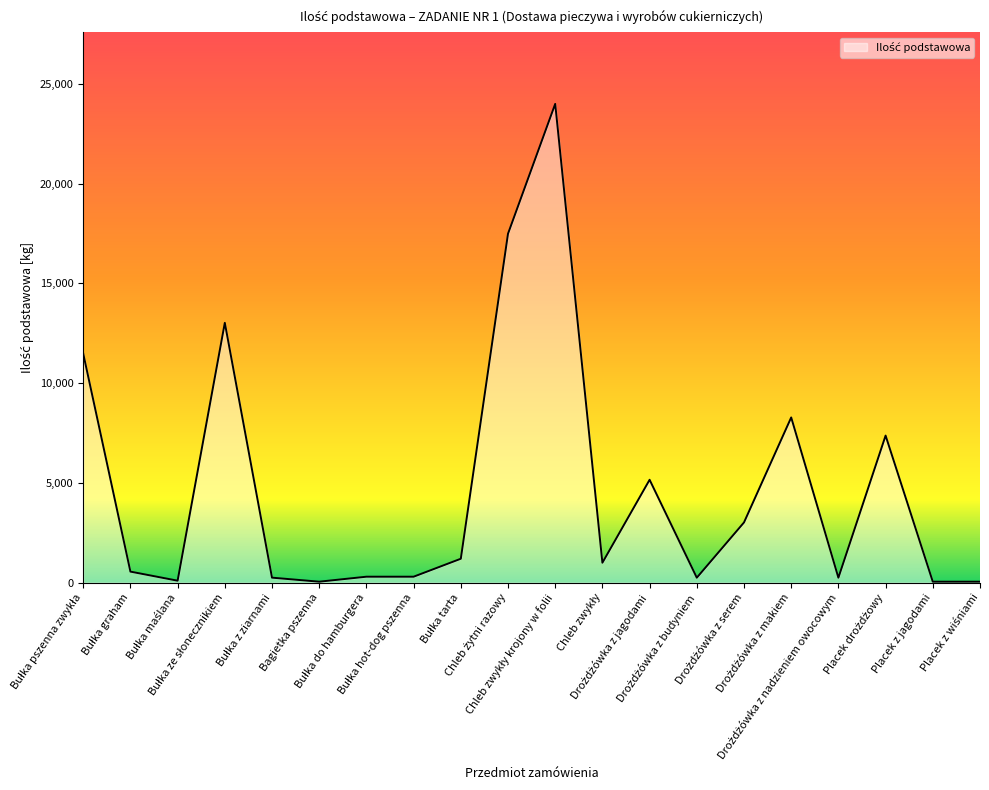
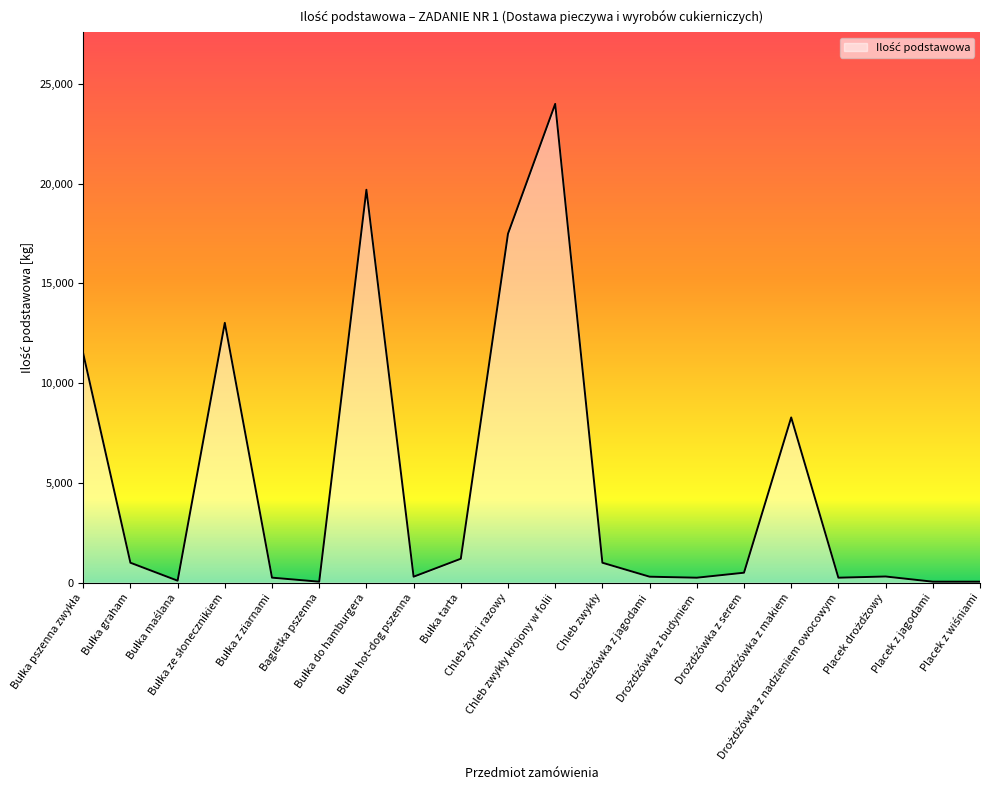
Bułka graham: 600 -> 1,000
Bułka do hamburgera: 300 -> 19,700
Drożdżówka z jagodami: 5,200 -> 300
Drożdżówka z serem: 3,000 -> 500
Placek drożdżowy: 7,400 -> 300
